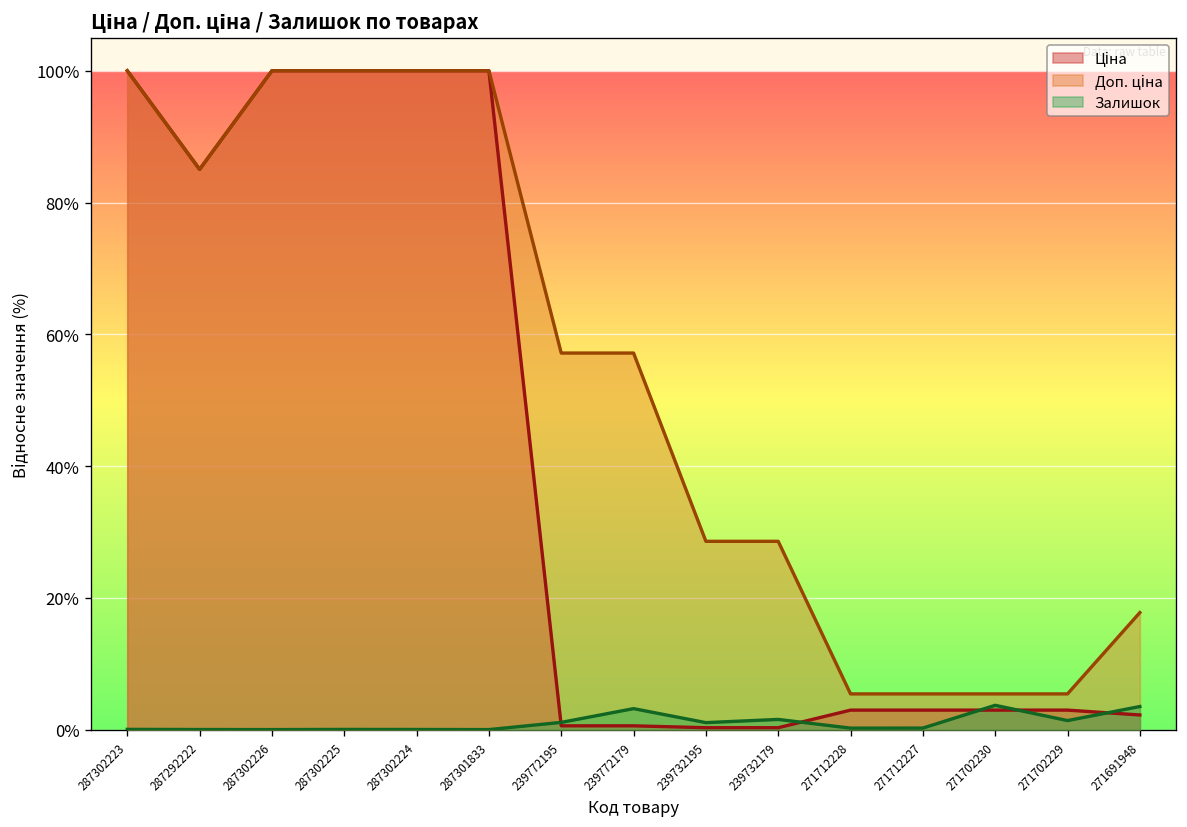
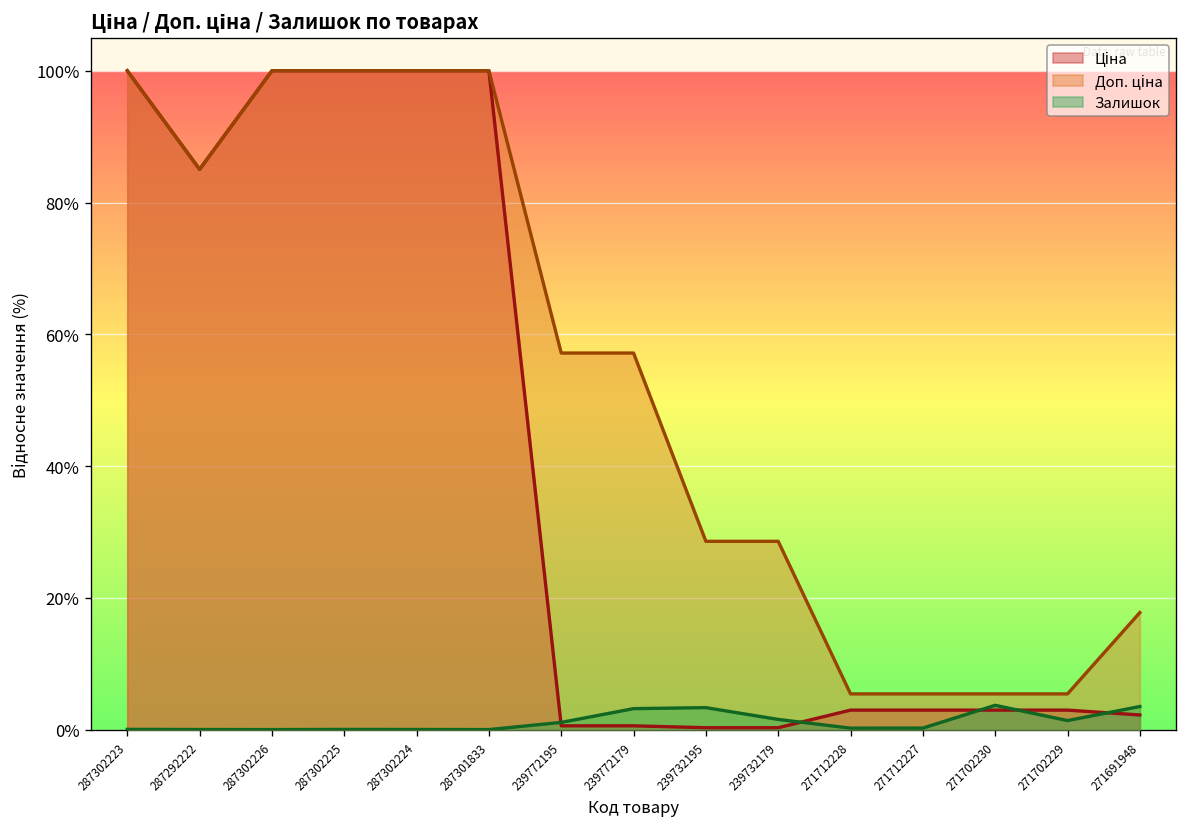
Залишок, 239732195: 1% -> 3%
